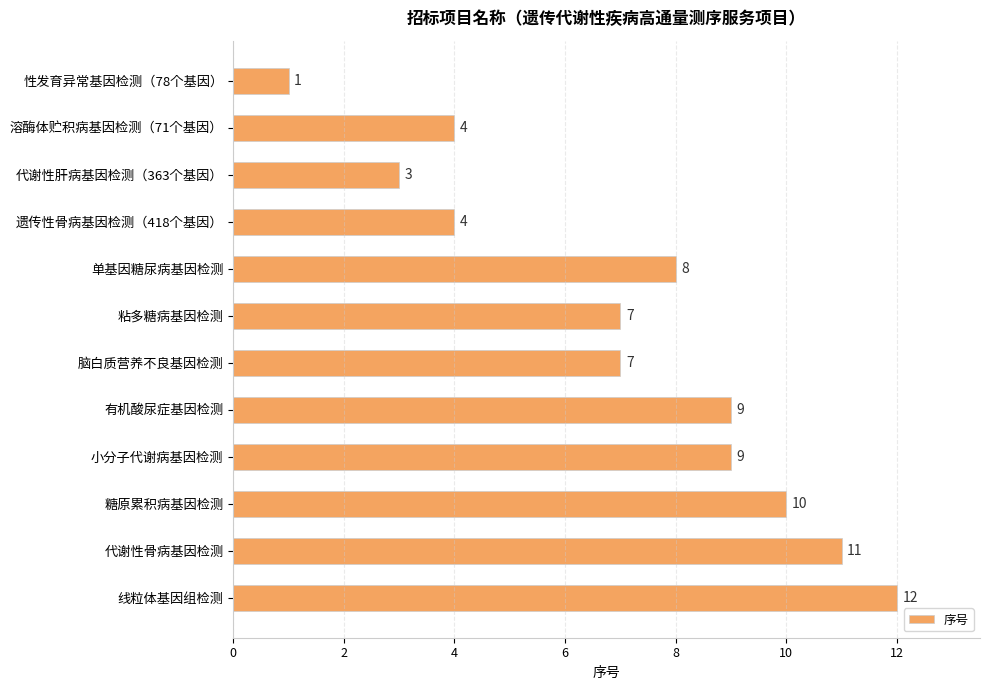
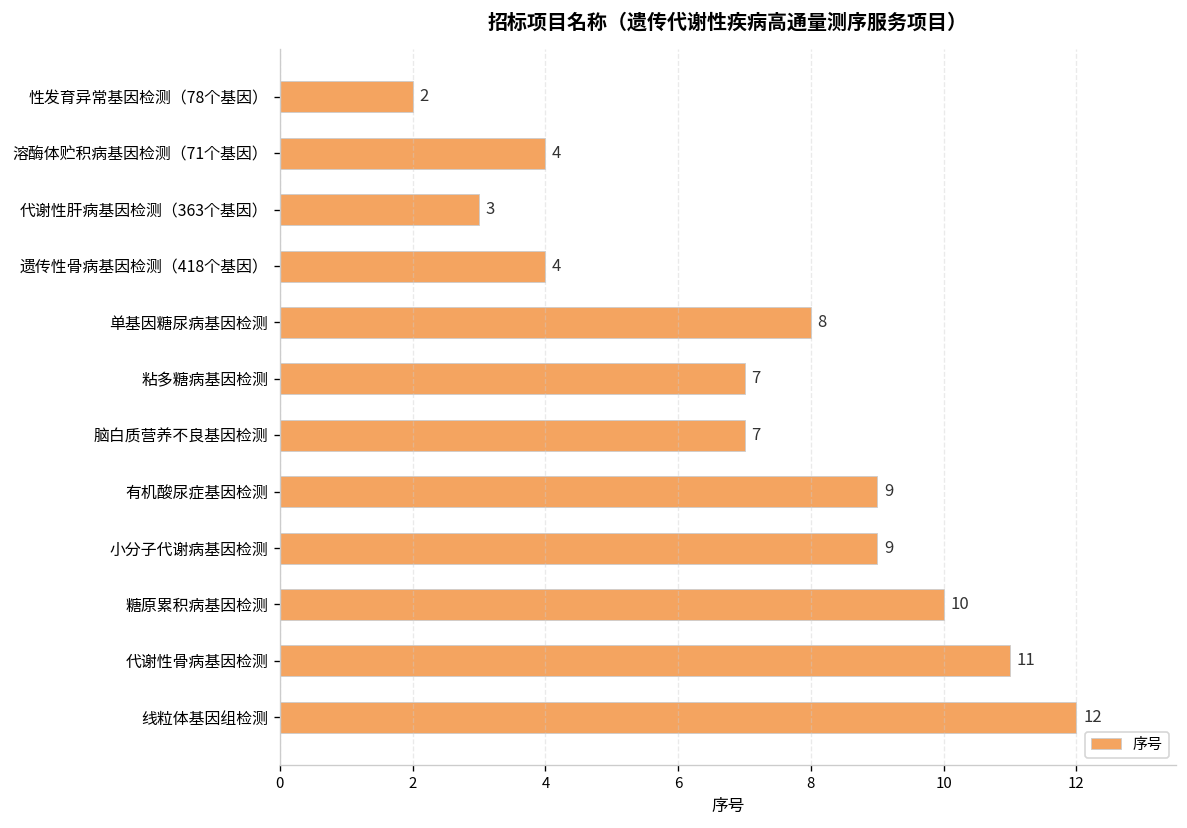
性发育异常基因检测（78个基因）: 1 -> 2
